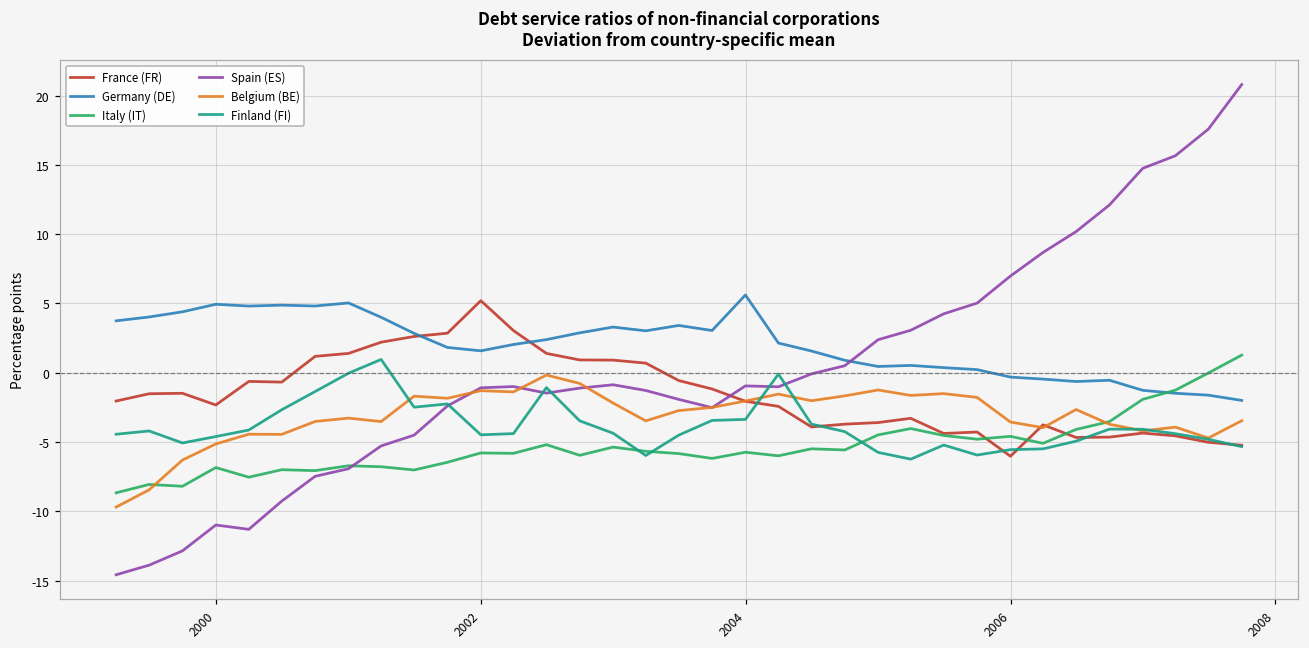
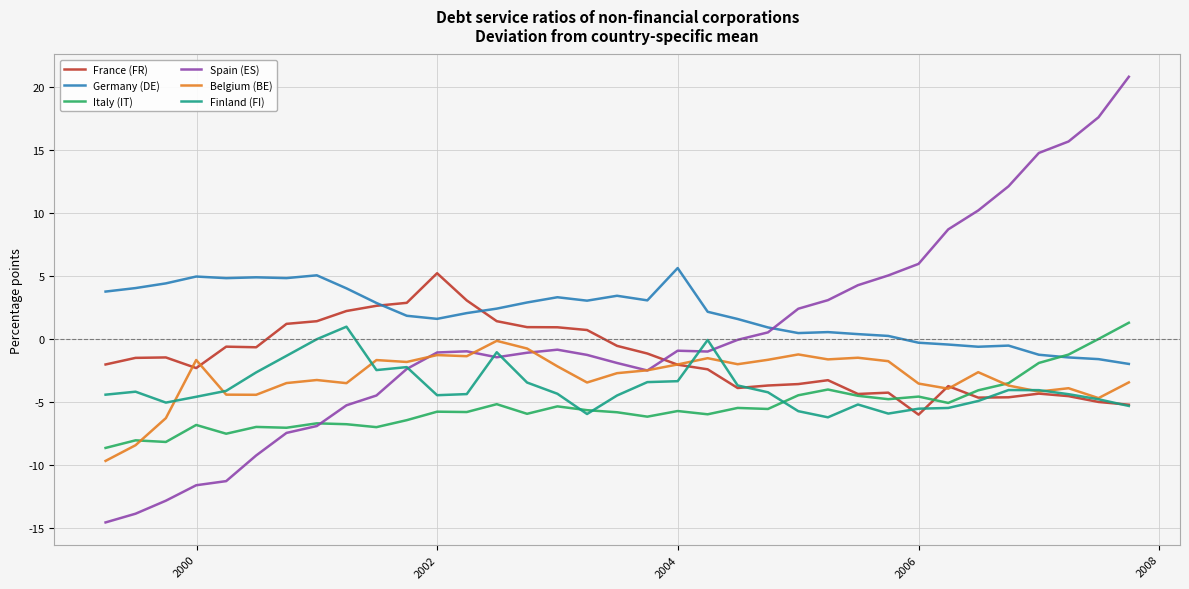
Spain (ES), 2000: -11.0 -> -11.6
Belgium (BE), 2000: -5.1 -> -1.7
Spain (ES), 2006: 7.0 -> 5.9
